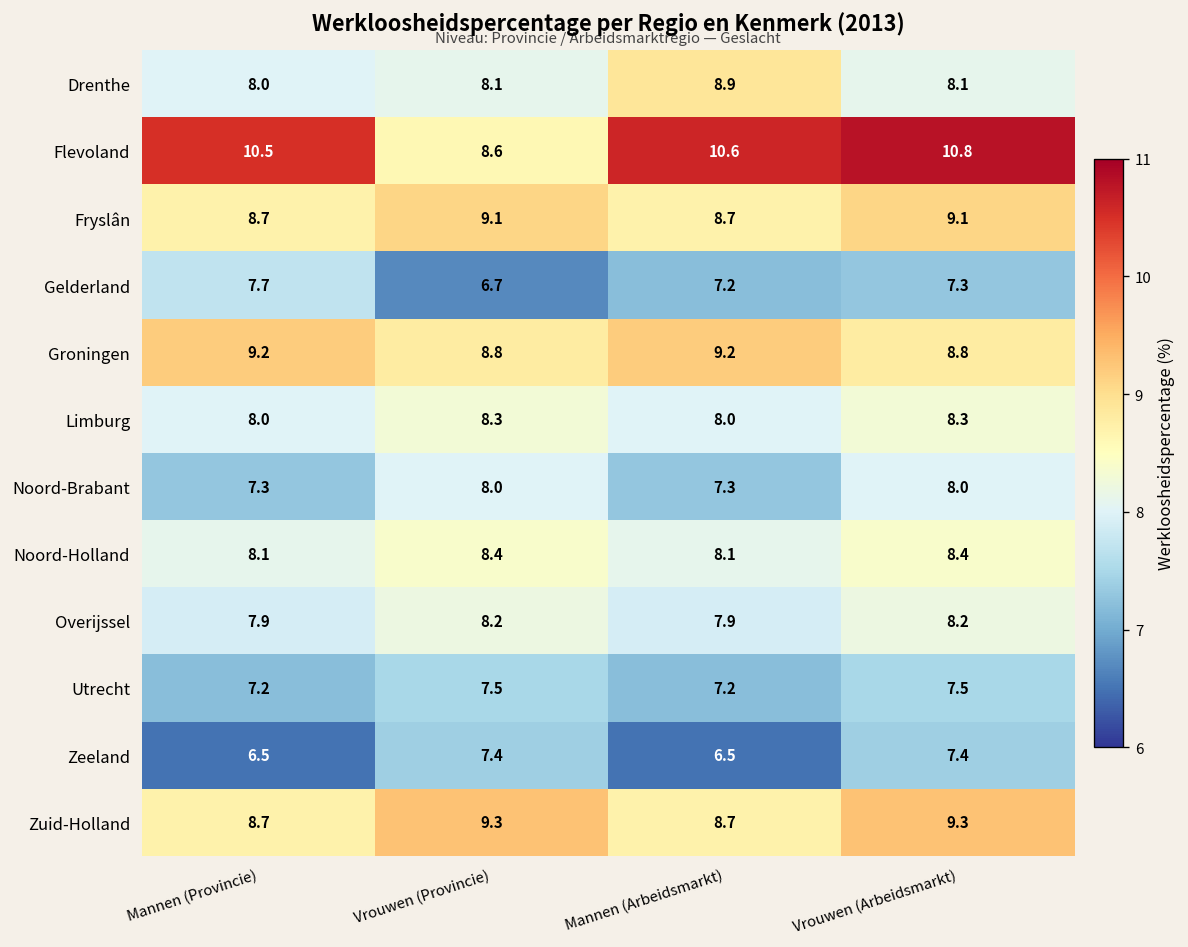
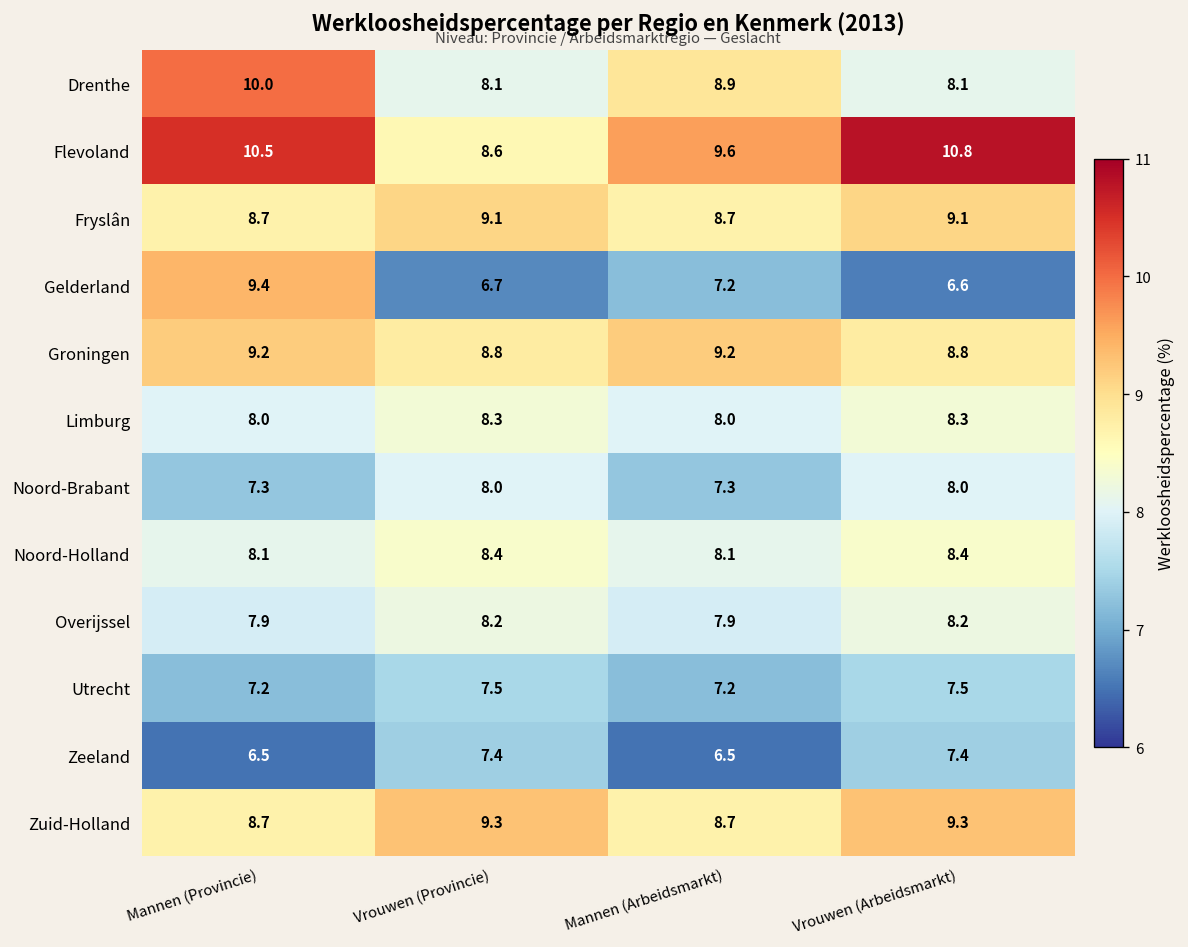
Drenthe, Mannen (Provincie): 8.0 -> 10.0
Flevoland, Mannen (Arbeidsmarkt): 10.6 -> 9.6
Gelderland, Mannen (Provincie): 7.7 -> 9.4
Gelderland, Vrouwen (Arbeidsmarkt): 7.3 -> 6.6
